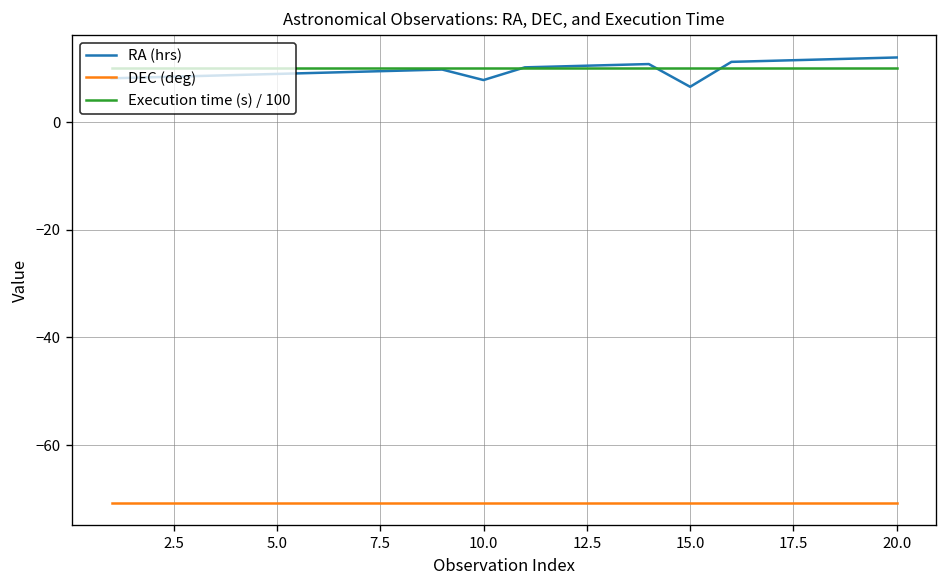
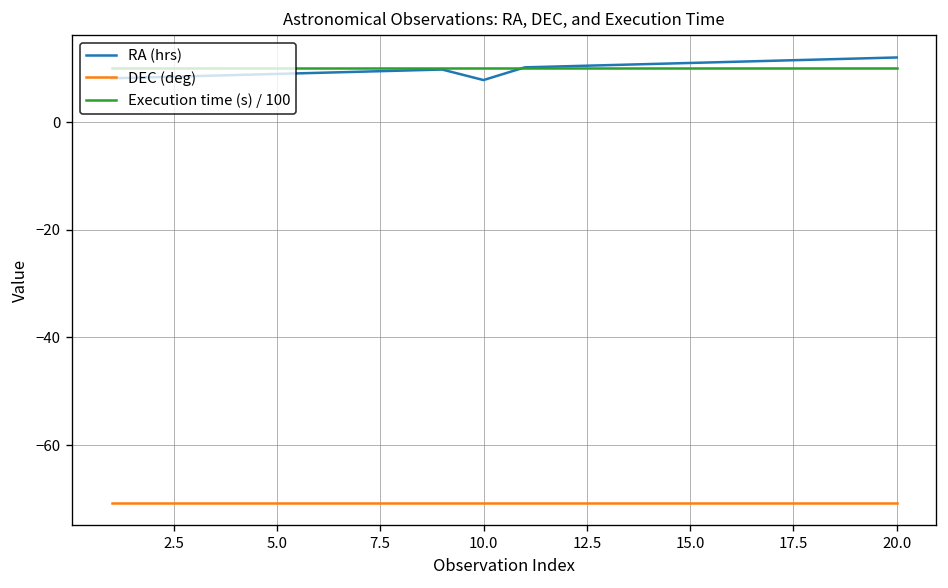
RA (hrs), 15.0: 7 -> 11
